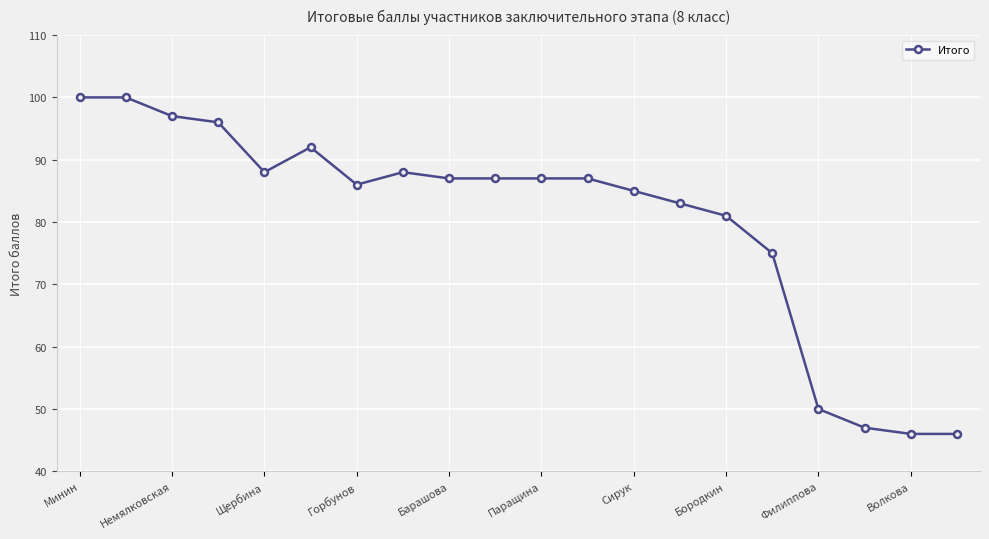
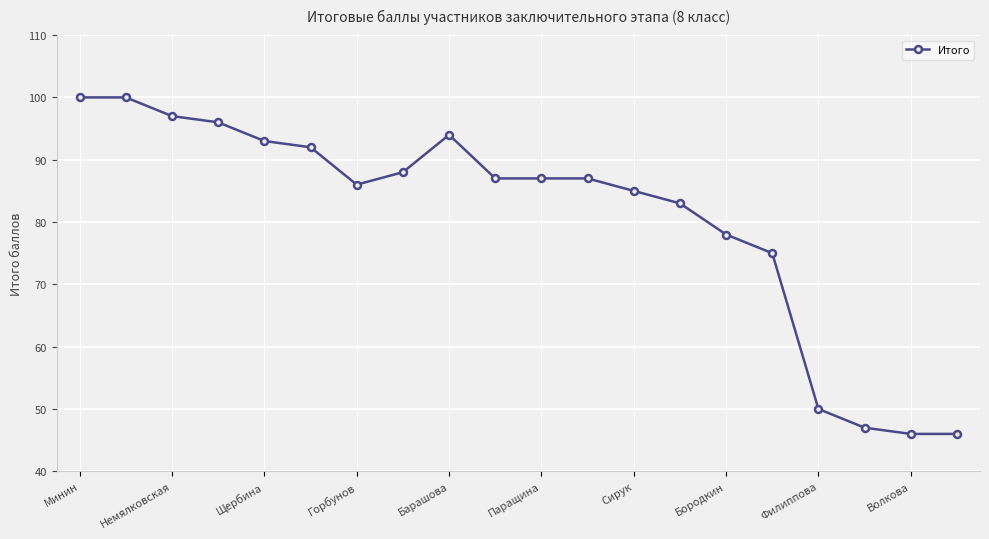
Щербина: 88 -> 93
Барашова: 87 -> 94
Бородкин: 81 -> 78
